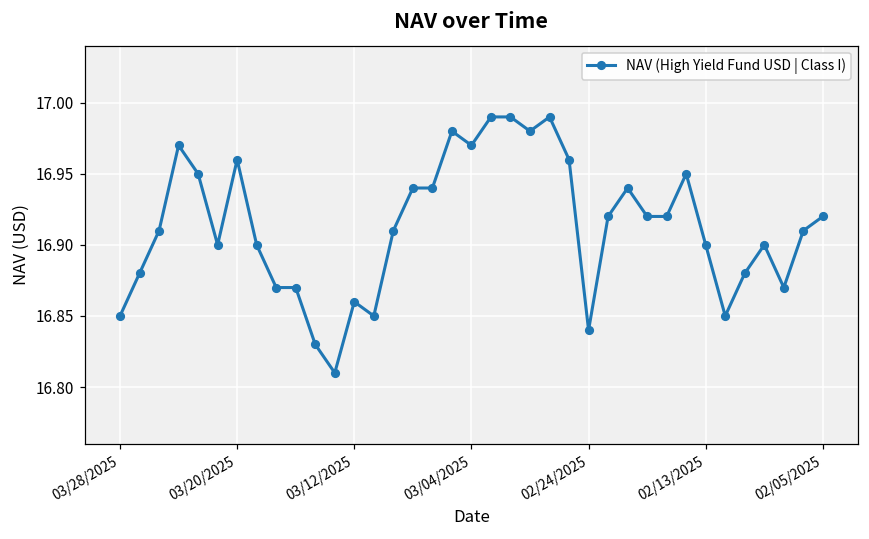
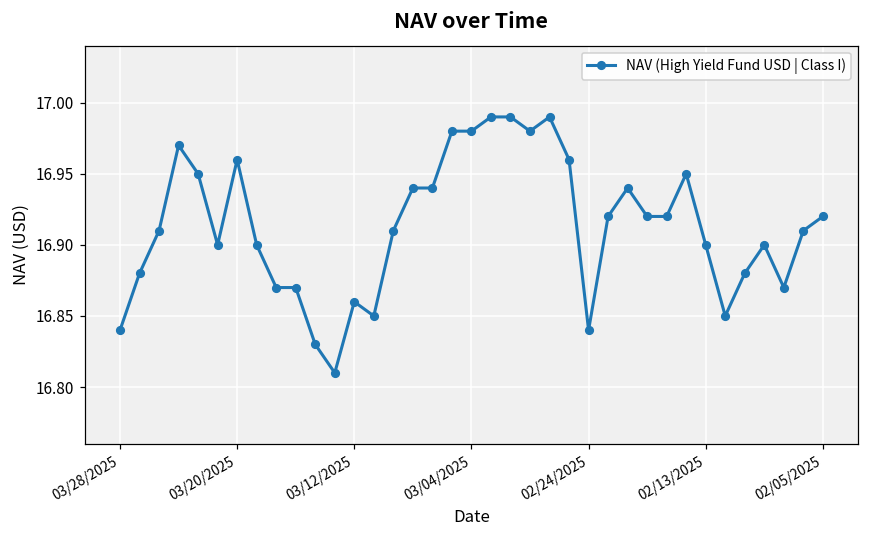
03/28/2025: 16.85 -> 16.84
03/04/2025: 16.97 -> 16.98
